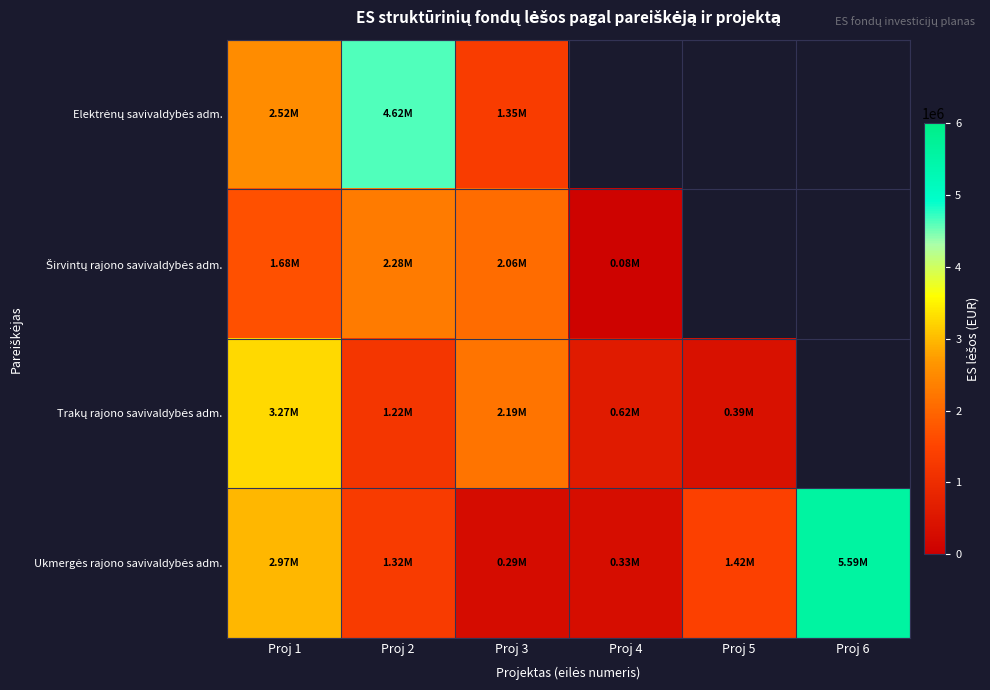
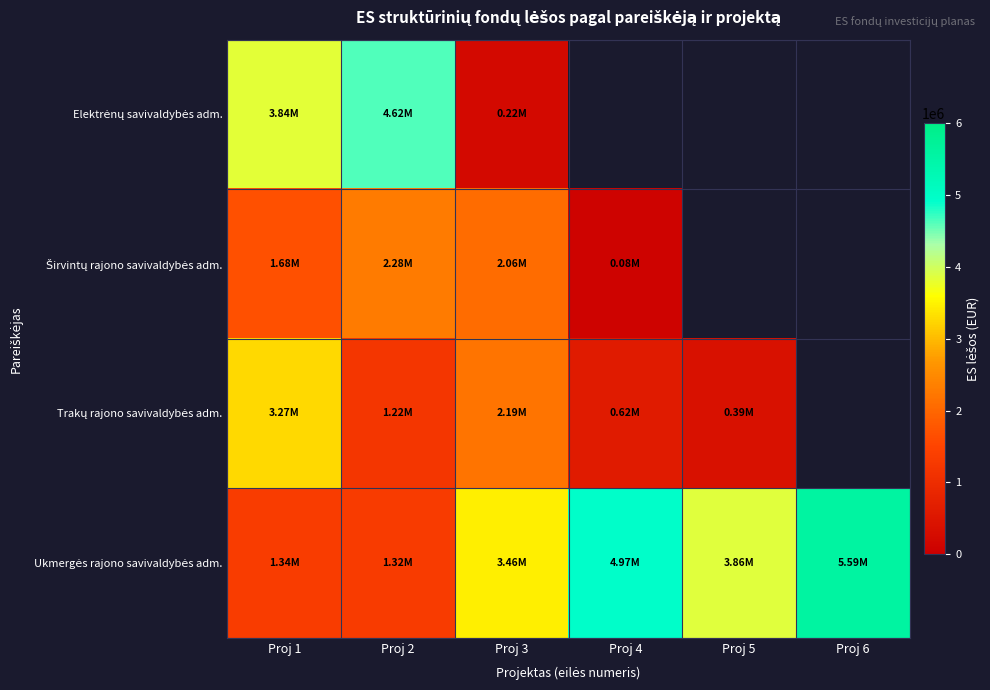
Elektrėnų savivaldybės adm., Proj 1: 2.52M -> 3.84M
Elektrėnų savivaldybės adm., Proj 3: 1.35M -> 0.22M
Ukmergės rajono savivaldybės adm., Proj 1: 2.97M -> 1.34M
Ukmergės rajono savivaldybės adm., Proj 3: 0.29M -> 3.46M
Ukmergės rajono savivaldybės adm., Proj 4: 0.33M -> 4.97M
Ukmergės rajono savivaldybės adm., Proj 5: 1.42M -> 3.86M
